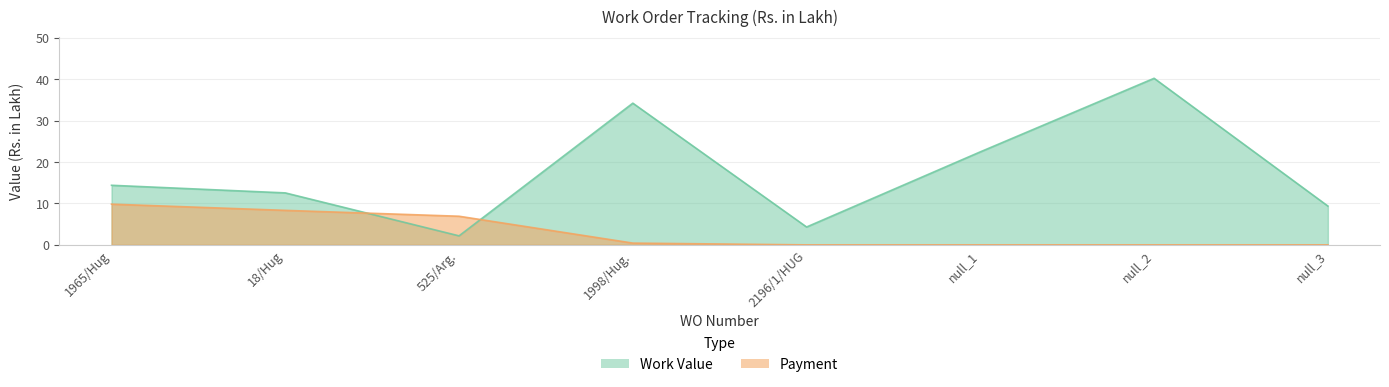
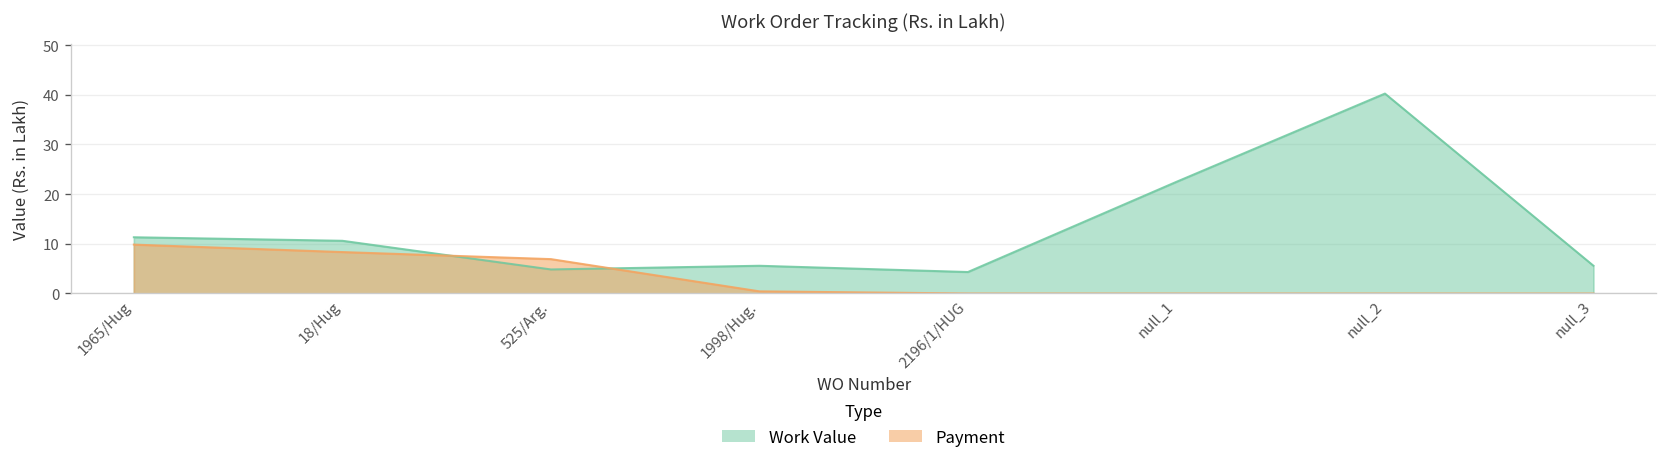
Work Value, 1965/Hug: 14 -> 11
Work Value, 18/Hug: 13 -> 11
Work Value, 525/Arg.: 2 -> 5
Work Value, 1998/Hug.: 34 -> 6
Work Value, null_3: 9 -> 6
